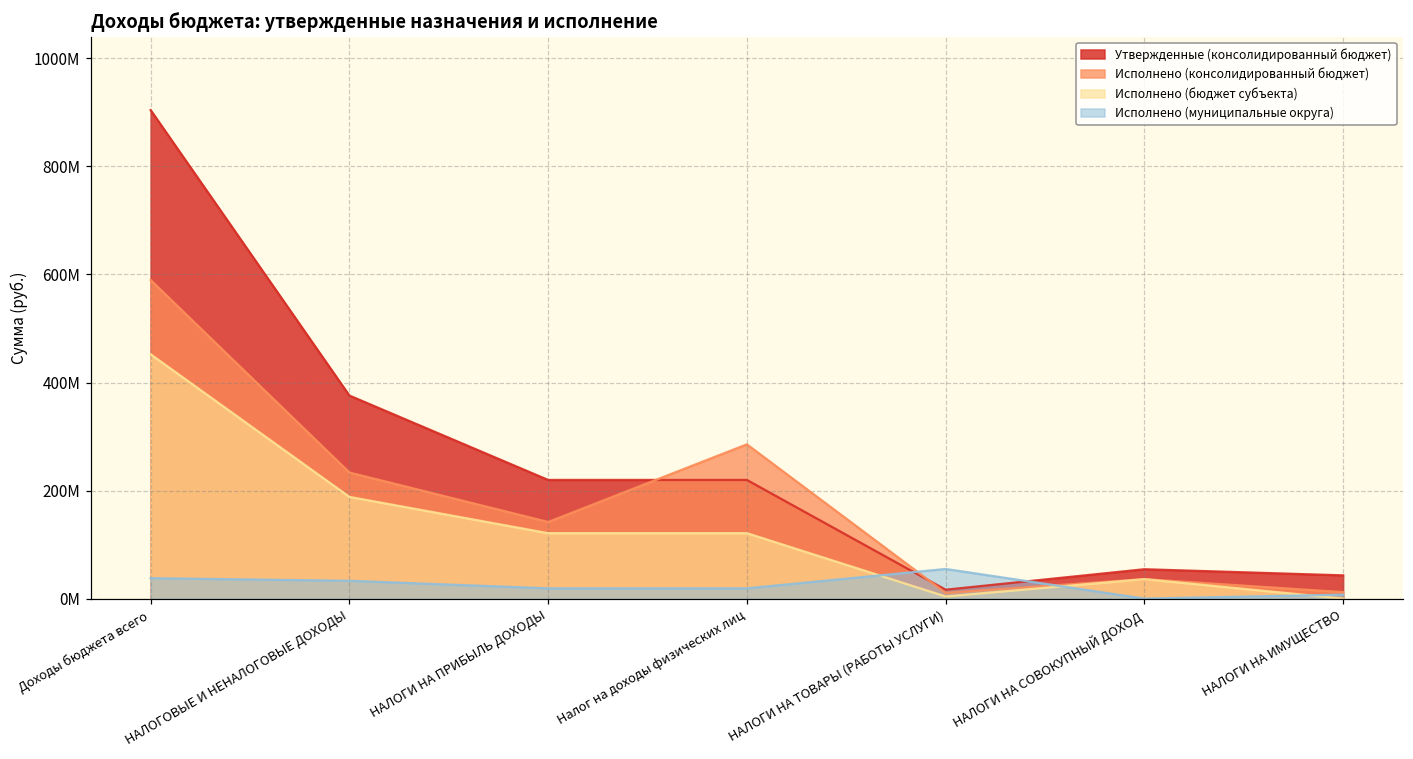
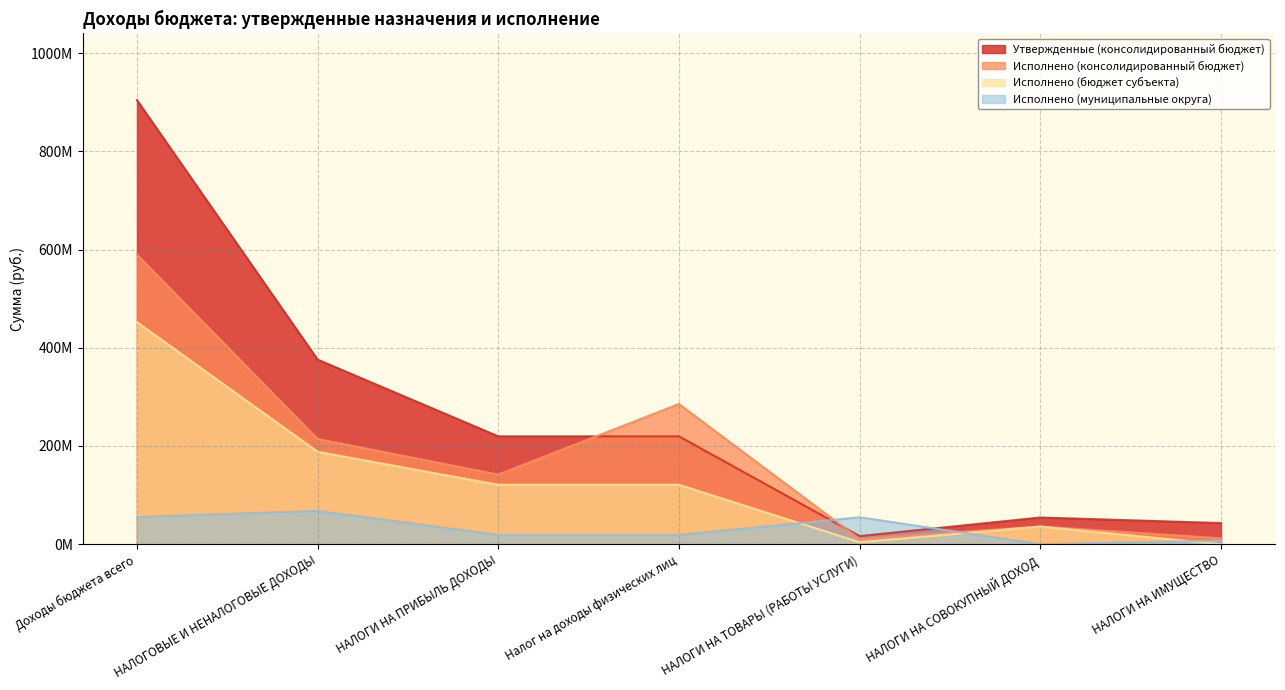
Исполнено (муниципальные округа), Доходы бюджета всего: 40000000 -> 60000000
Исполнено (консолидированный бюджет), НАЛОГОВЫЕ И НЕНАЛОГОВЫЕ ДОХОДЫ: 230000000 -> 210000000
Исполнено (муниципальные округа), НАЛОГОВЫЕ И НЕНАЛОГОВЫЕ ДОХОДЫ: 30000000 -> 70000000
